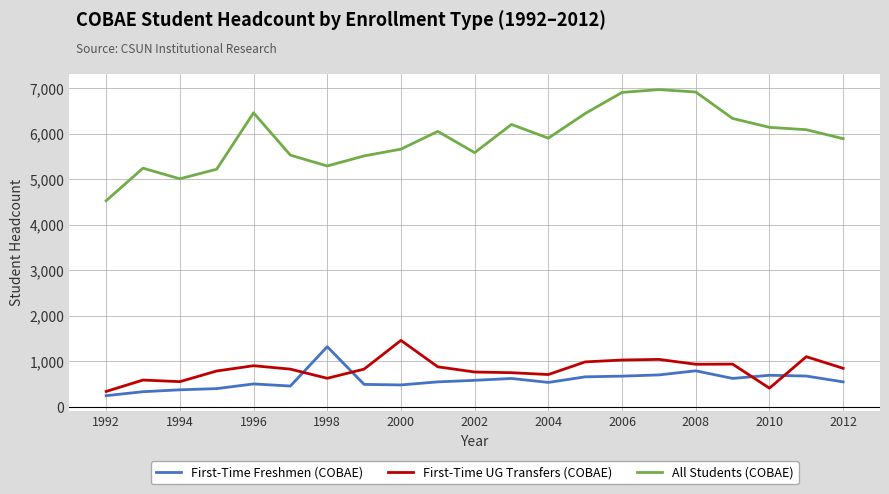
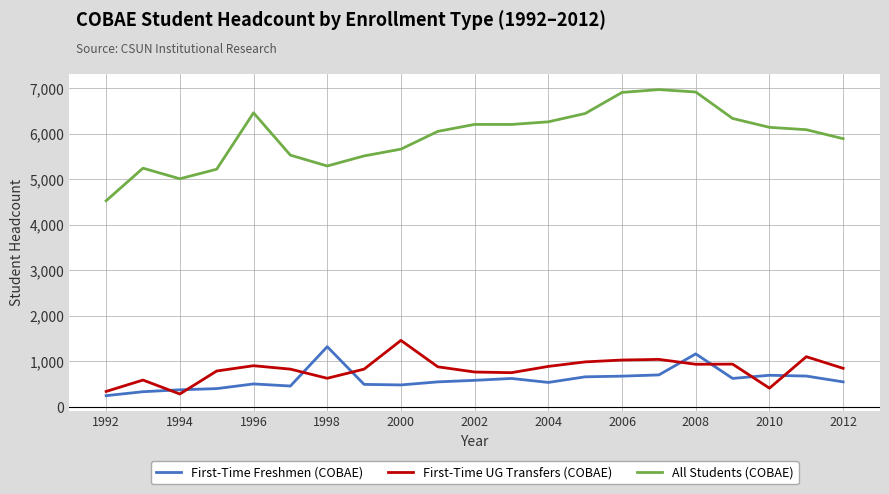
First-Time UG Transfers (COBAE), 1994: 600 -> 300
All Students (COBAE), 2002: 5,600 -> 6,200
First-Time UG Transfers (COBAE), 2004: 700 -> 900
All Students (COBAE), 2004: 5,900 -> 6,300
First-Time Freshmen (COBAE), 2008: 800 -> 1,200
